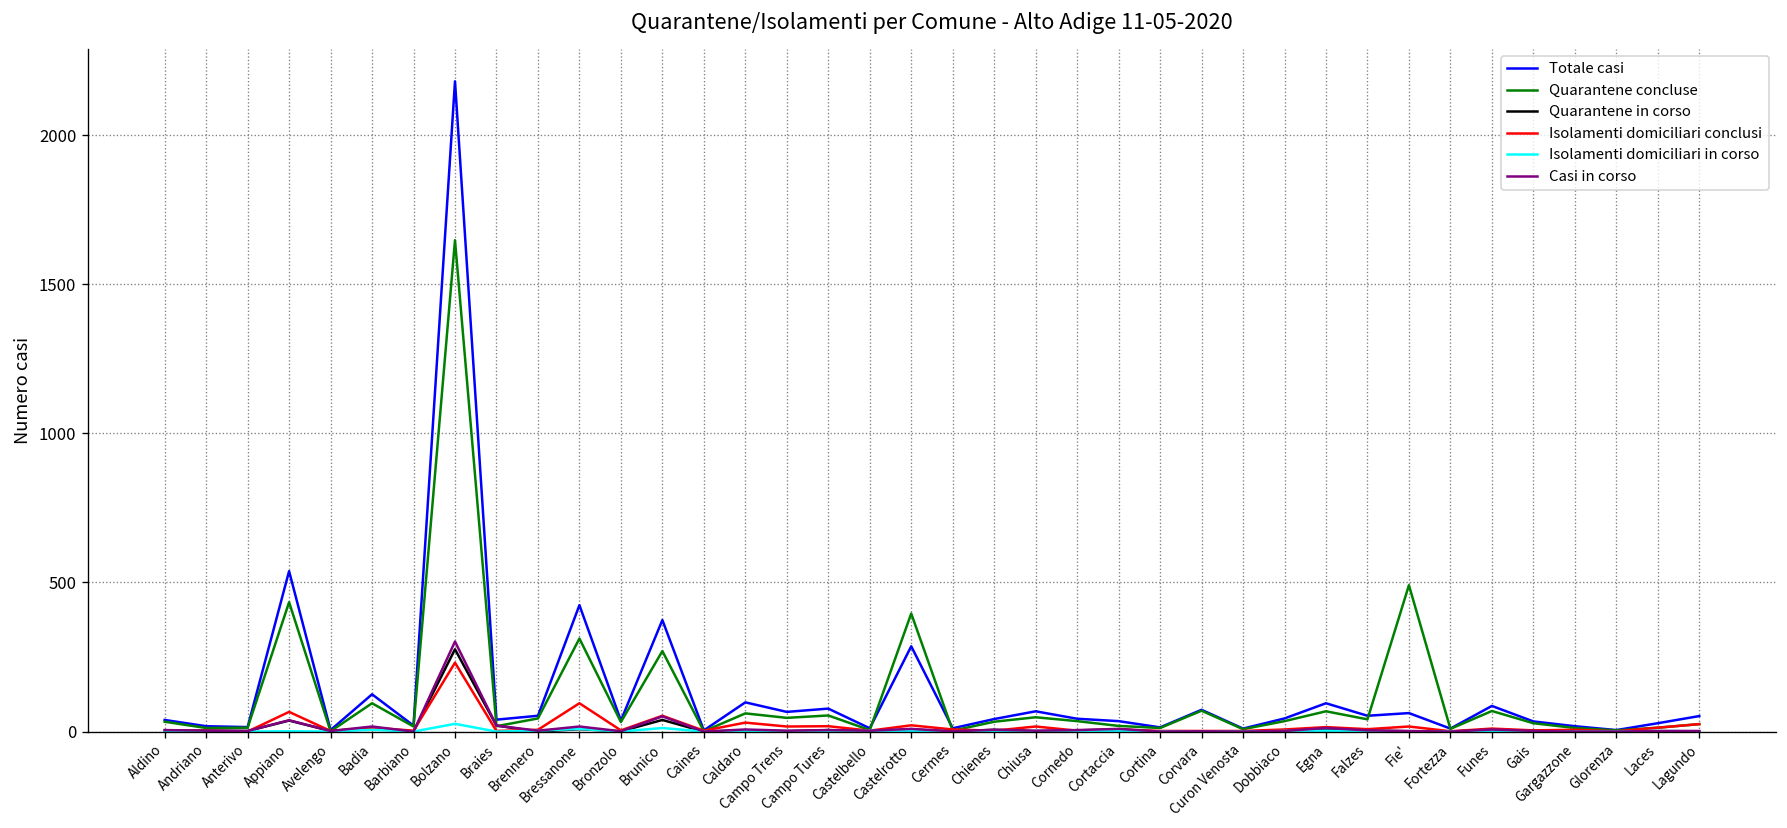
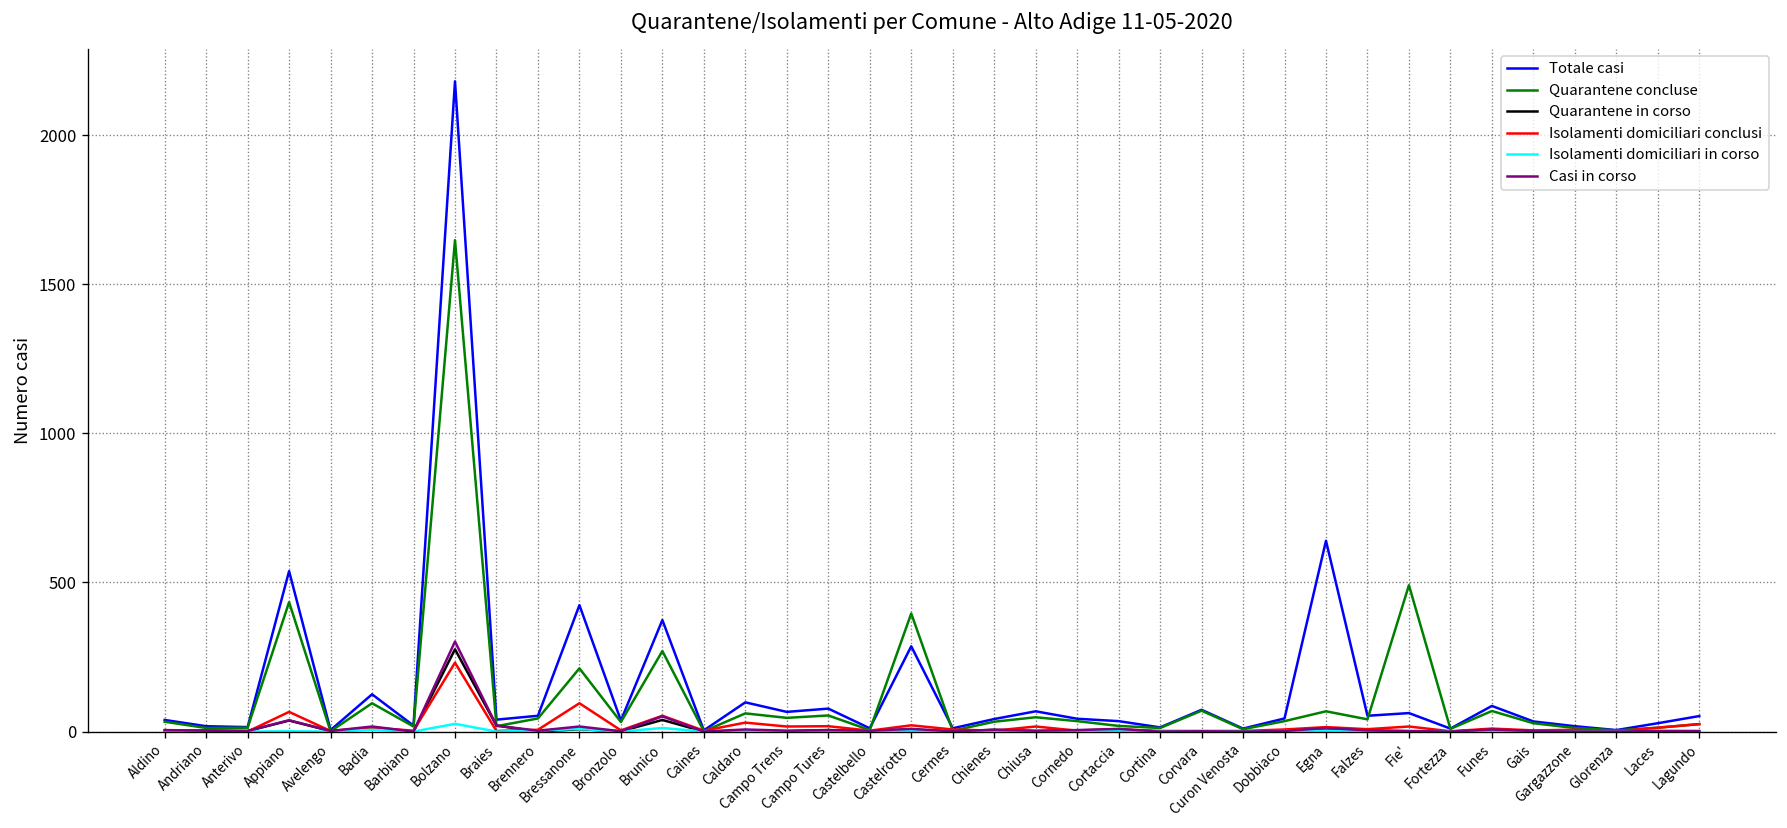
Quarantene concluse, Bressanone: 310 -> 210
Totale casi, Egna: 100 -> 640
